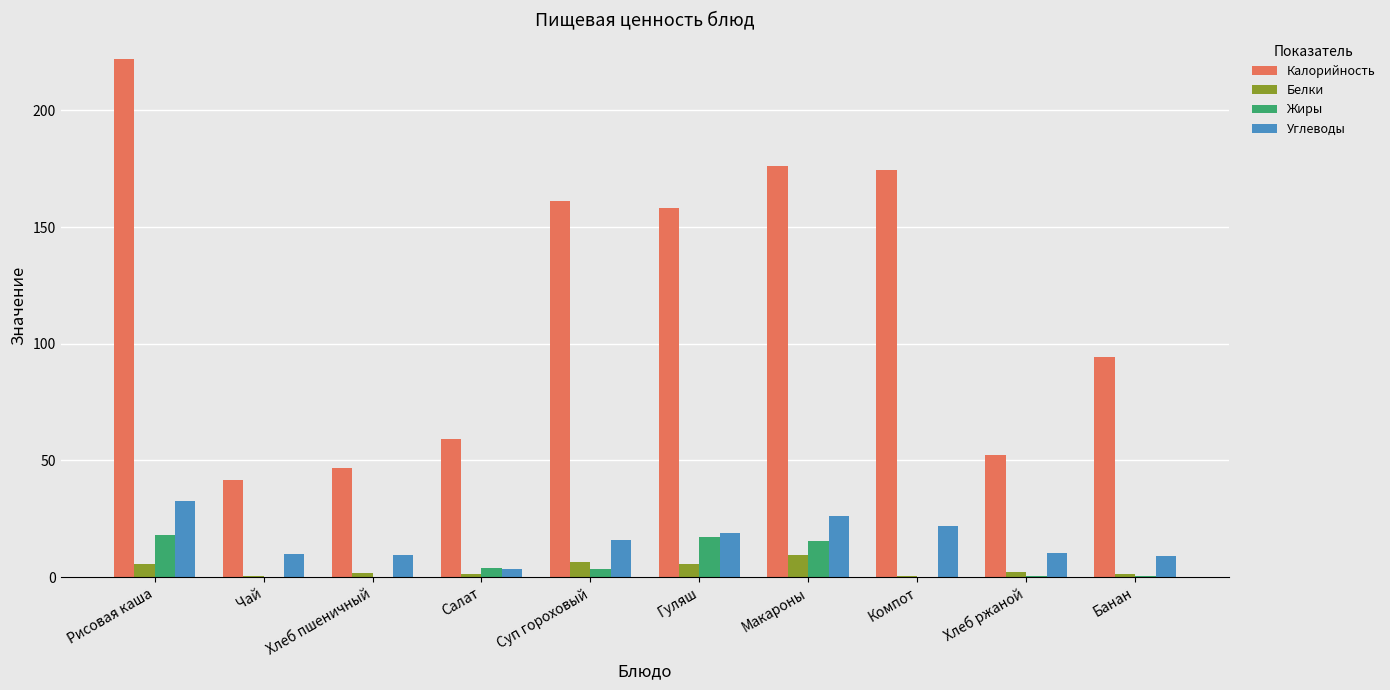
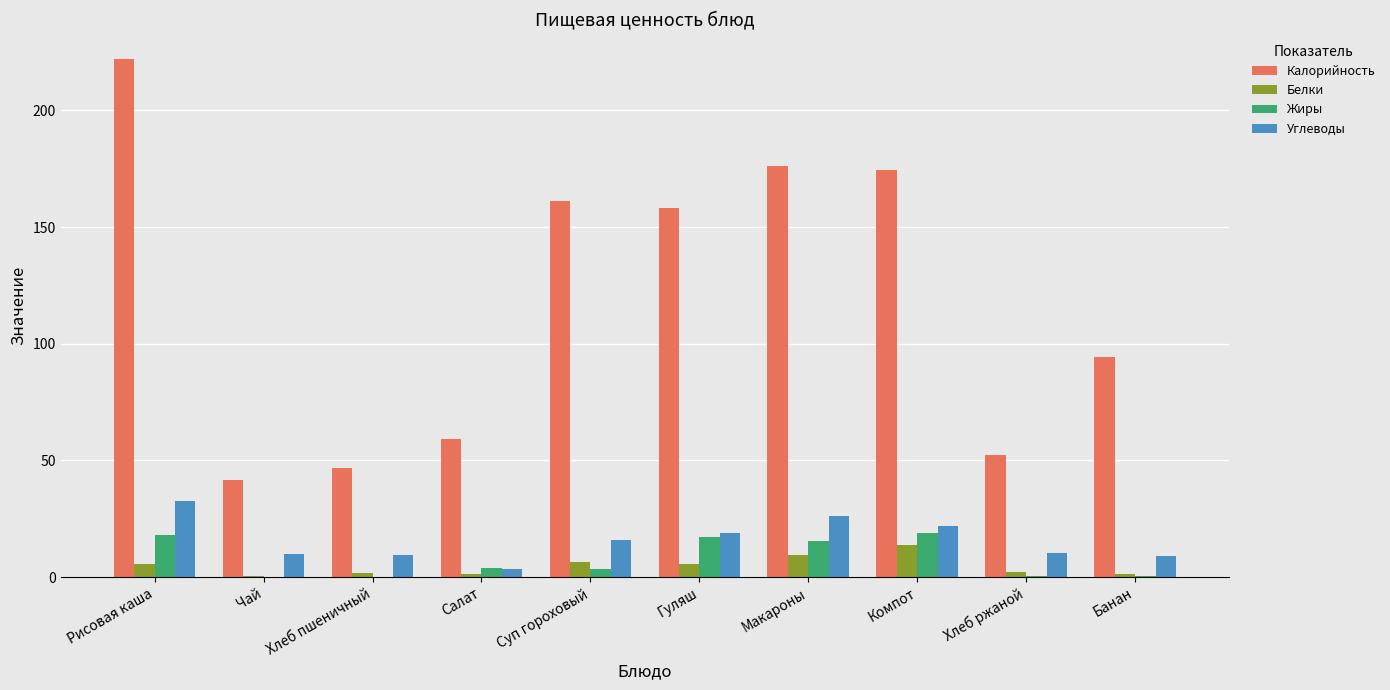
Белки, Компот: 0 -> 14
Жиры, Компот: 0 -> 19
